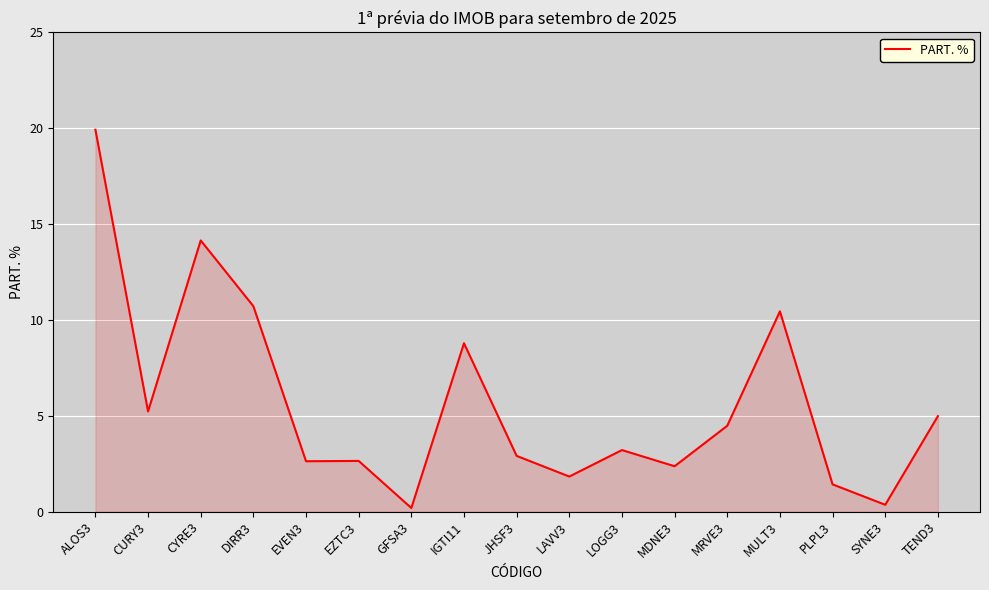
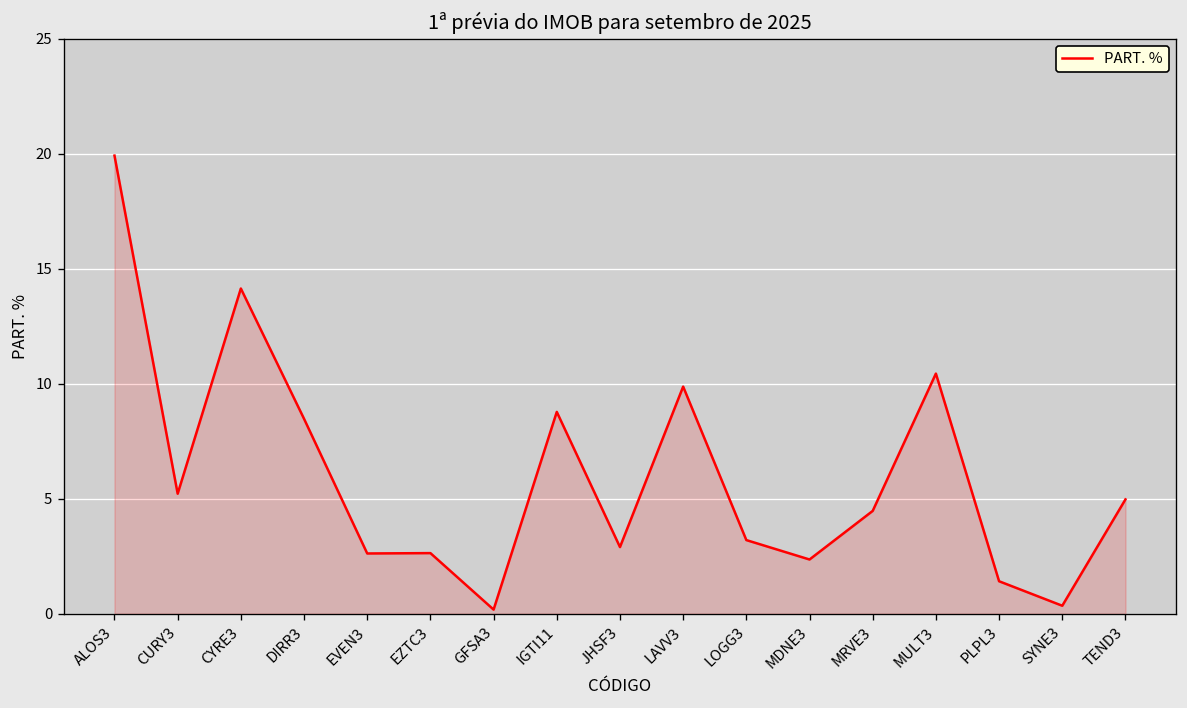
DIRR3: 10.7 -> 8.5
LAVV3: 1.8 -> 9.9
